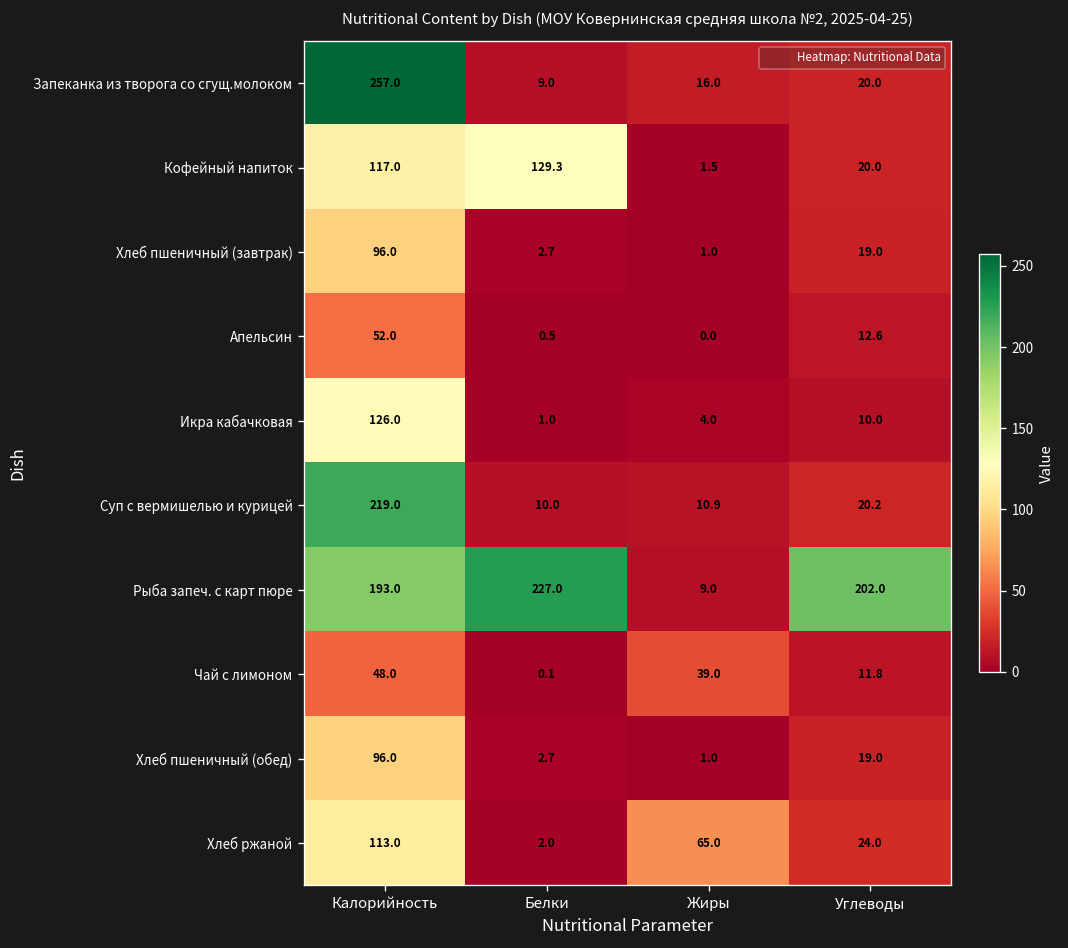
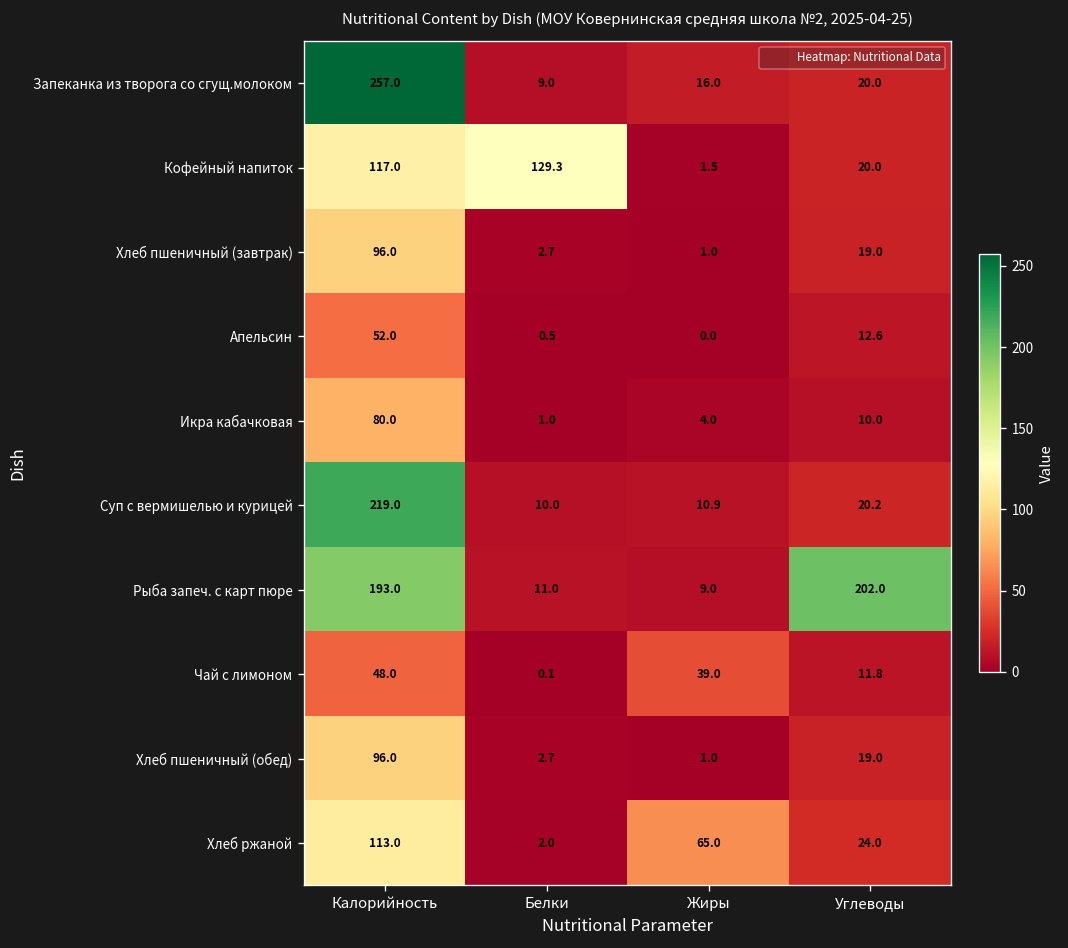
Икра кабачковая, Калорийность: 126.0 -> 80.0
Рыба запеч. с карт пюре, Белки: 227.0 -> 11.0
